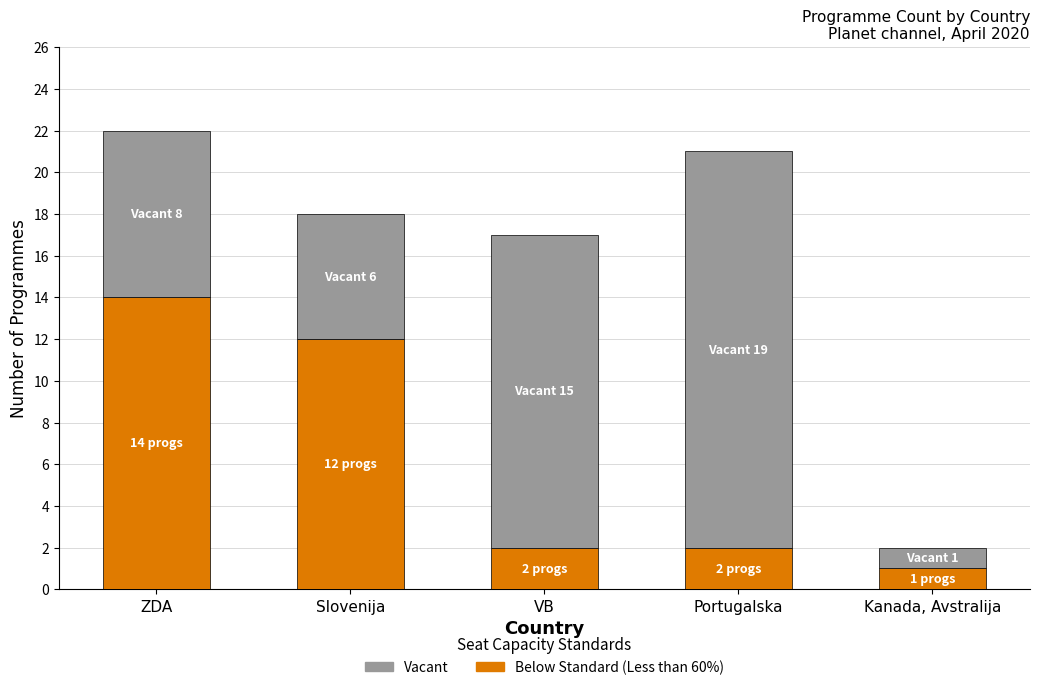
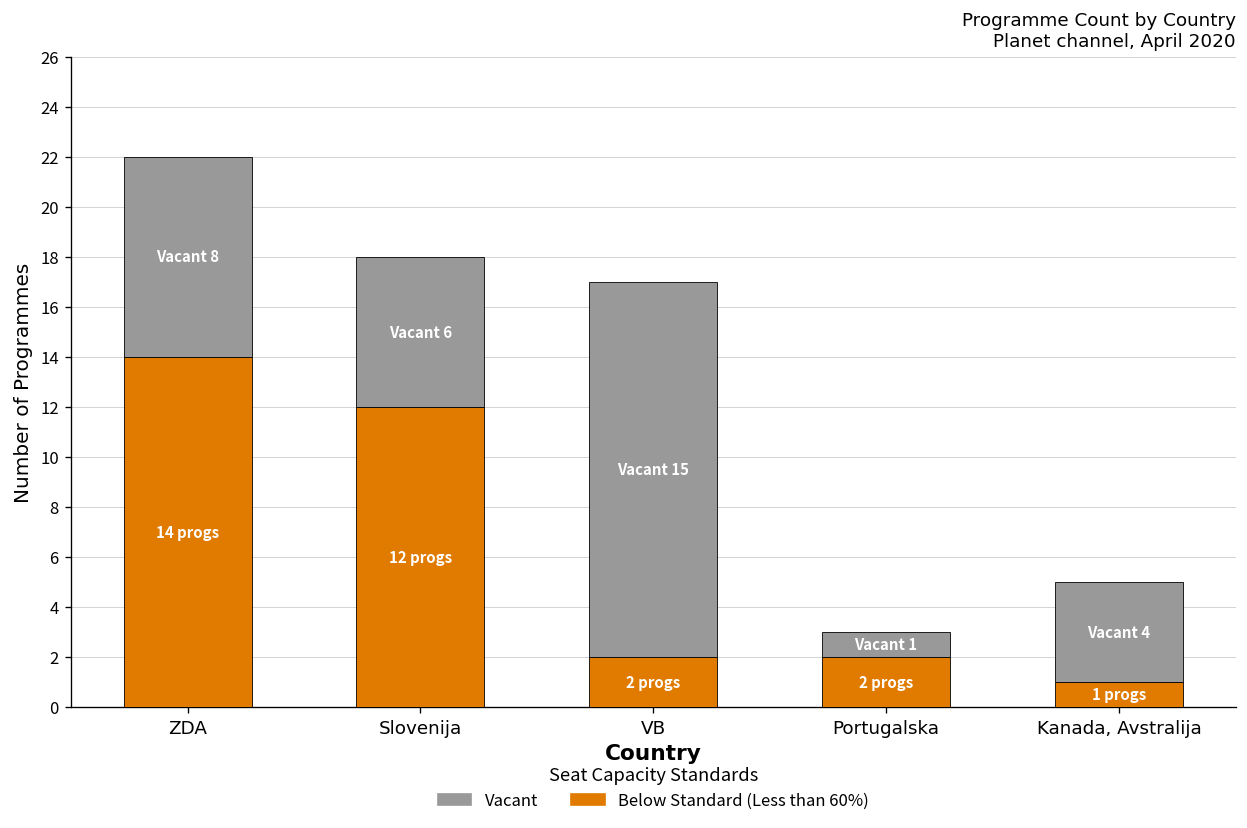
Vacant, Portugalska: 19 -> 1
Vacant, Kanada, Avstralija: 1 -> 4
